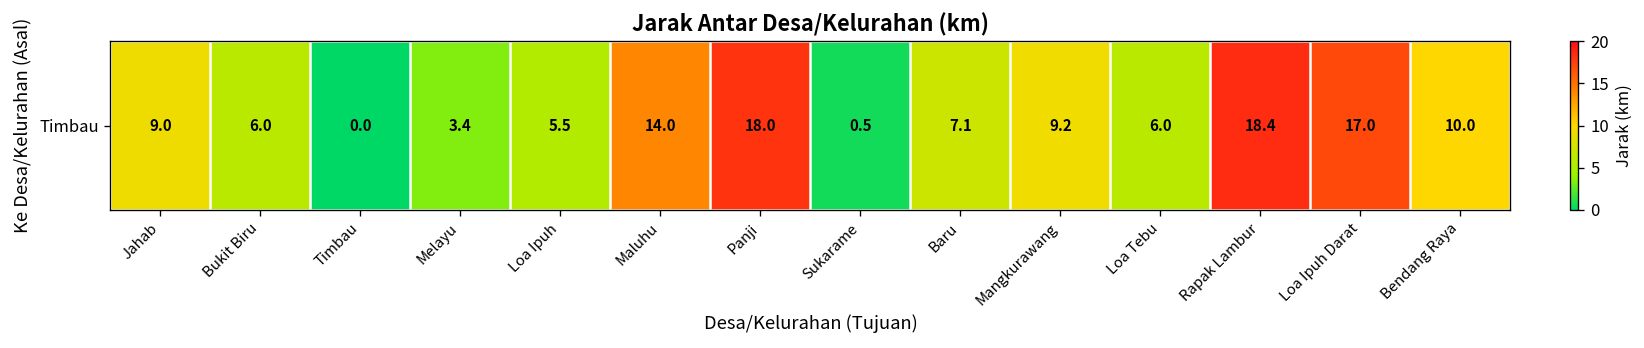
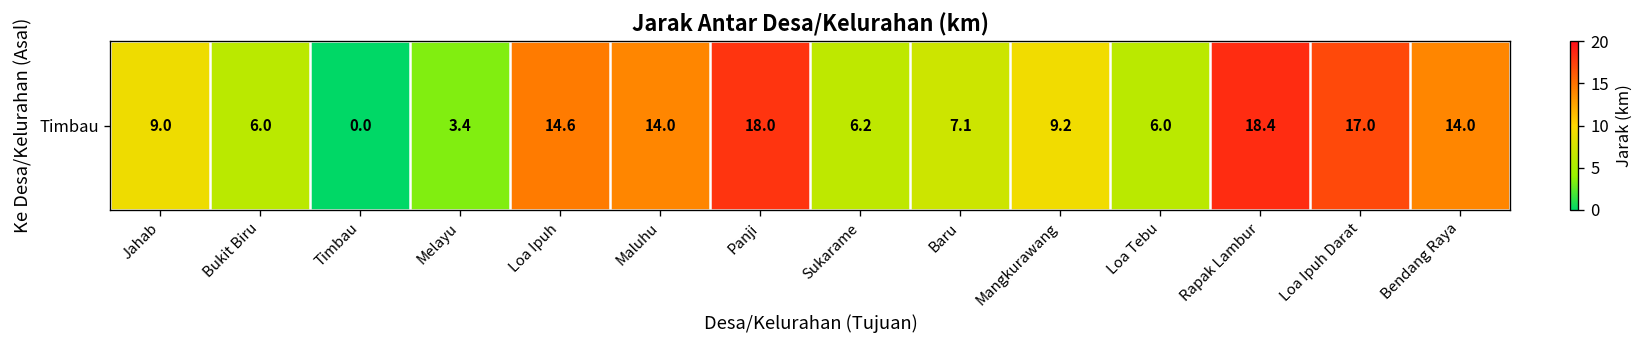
Timbau, Loa Ipuh: 5.5 -> 14.6
Timbau, Sukarame: 0.5 -> 6.2
Timbau, Bendang Raya: 10.0 -> 14.0
